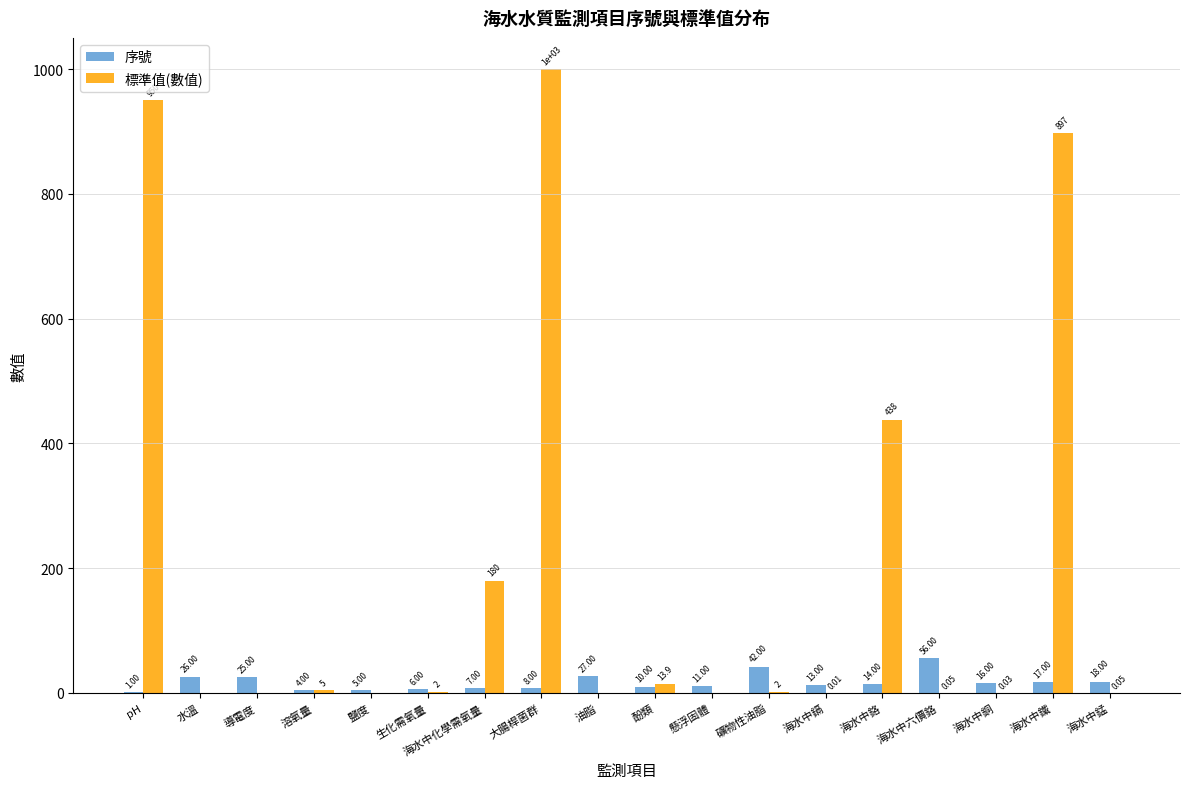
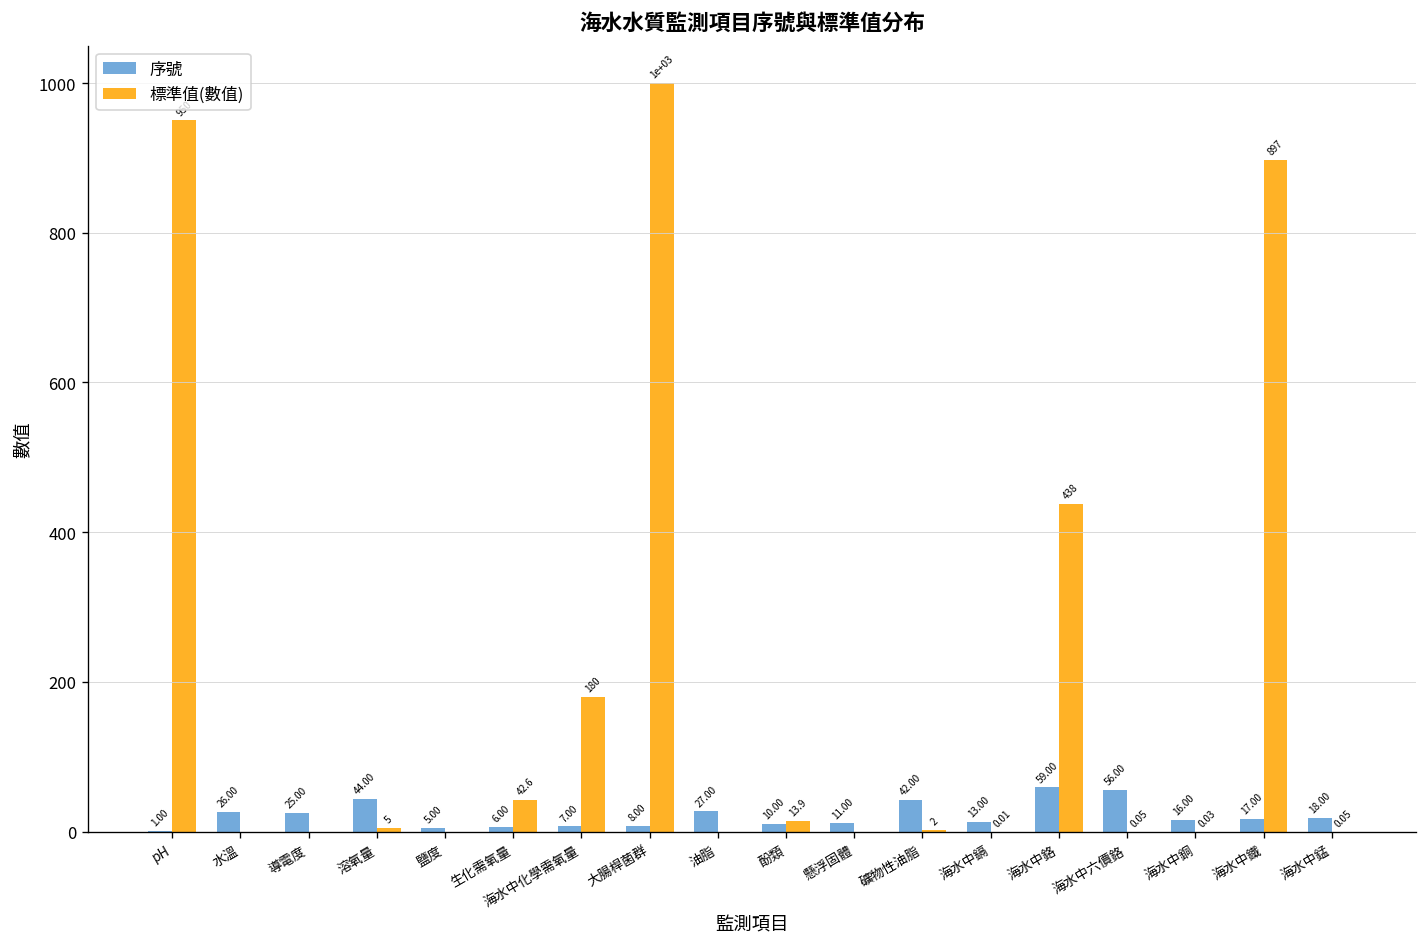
序號, 溶氧量: 4.00 -> 44.00
標準值(數值), 生化需氧量: 2 -> 42.6
序號, 海水中鉻: 14.00 -> 59.00
